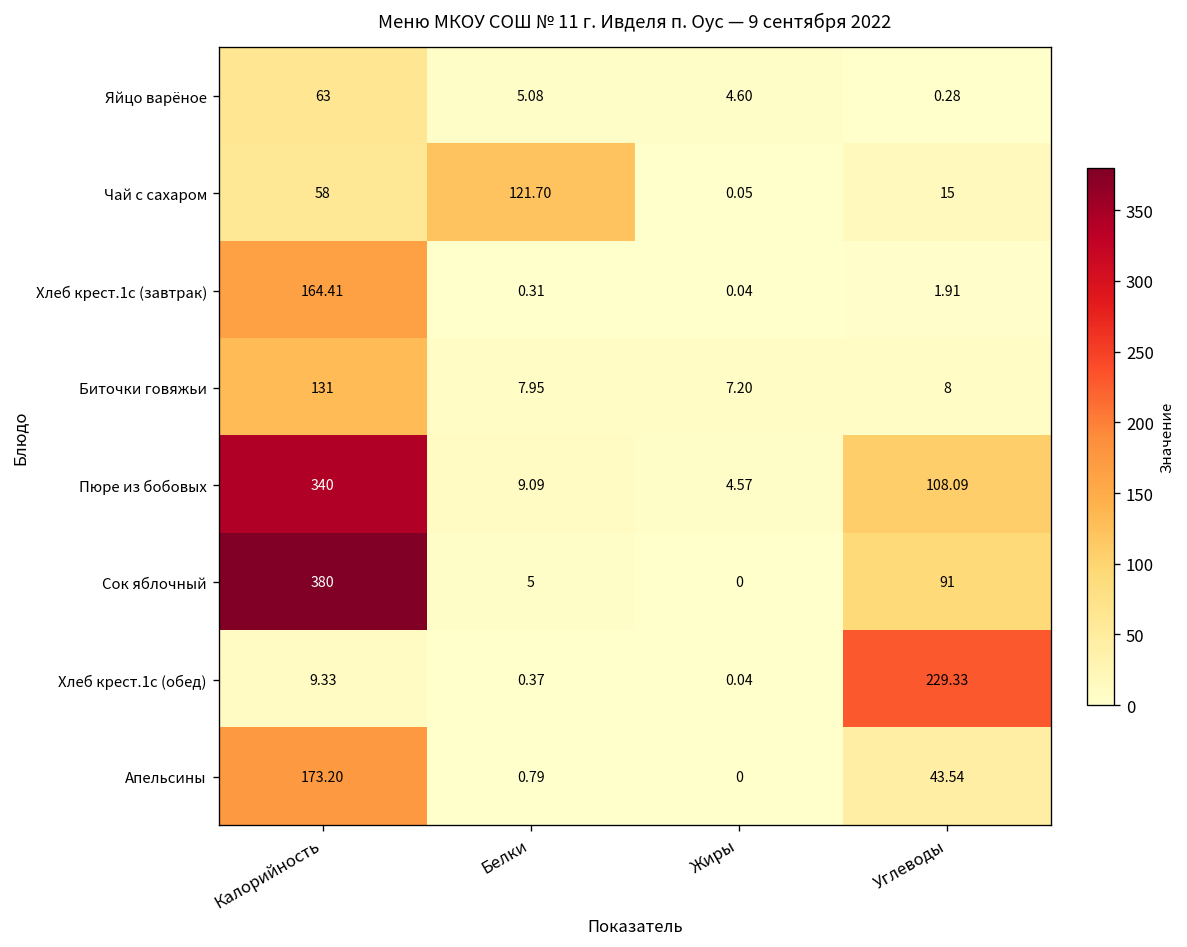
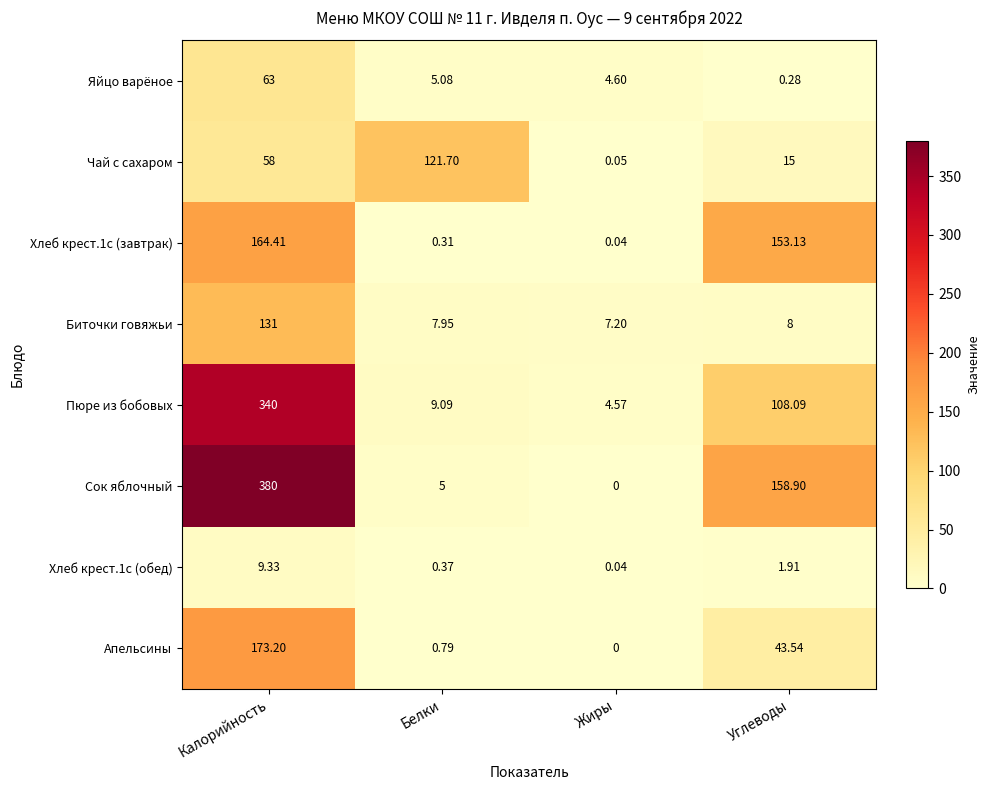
Хлеб крест.1с (завтрак), Углеводы: 1.91 -> 153.13
Сок яблочный, Углеводы: 91 -> 158.90
Хлеб крест.1с (обед), Углеводы: 229.33 -> 1.91
